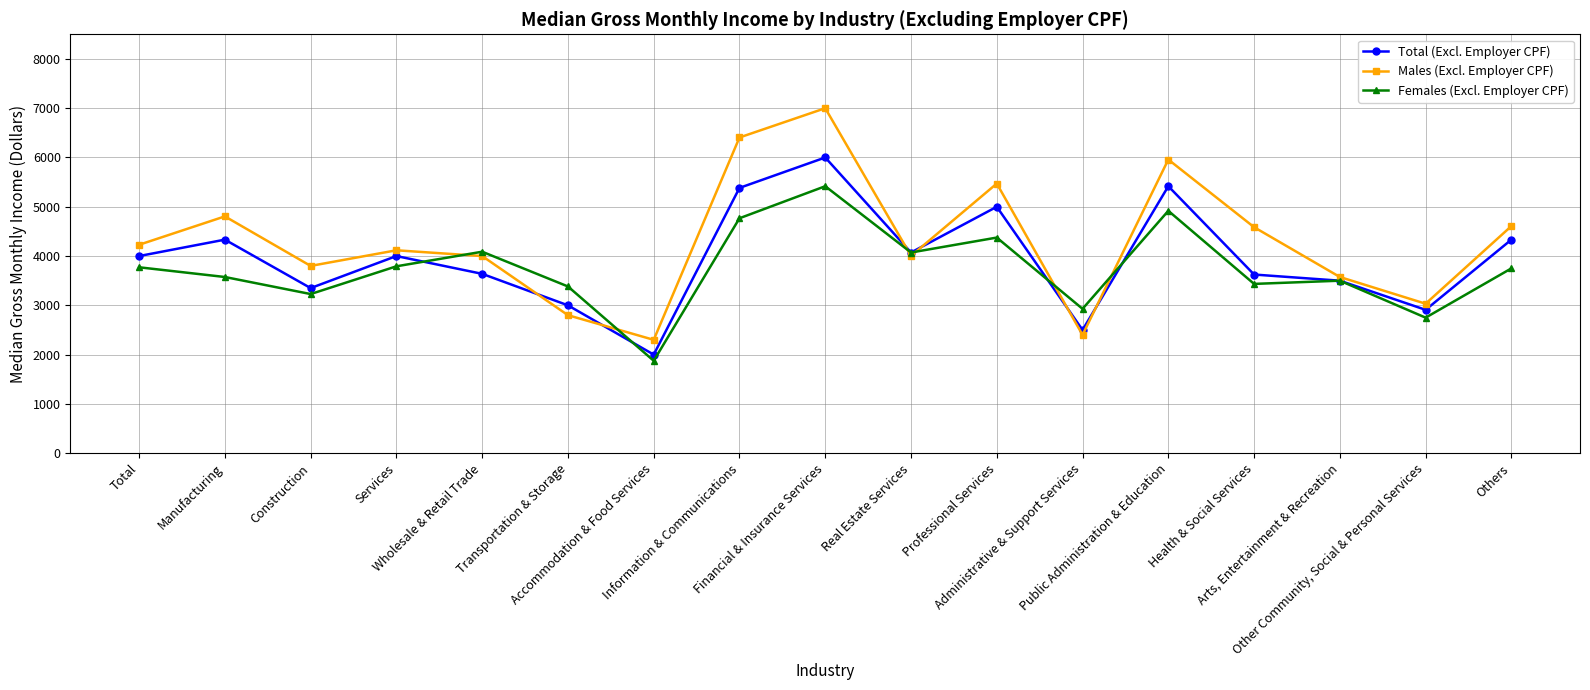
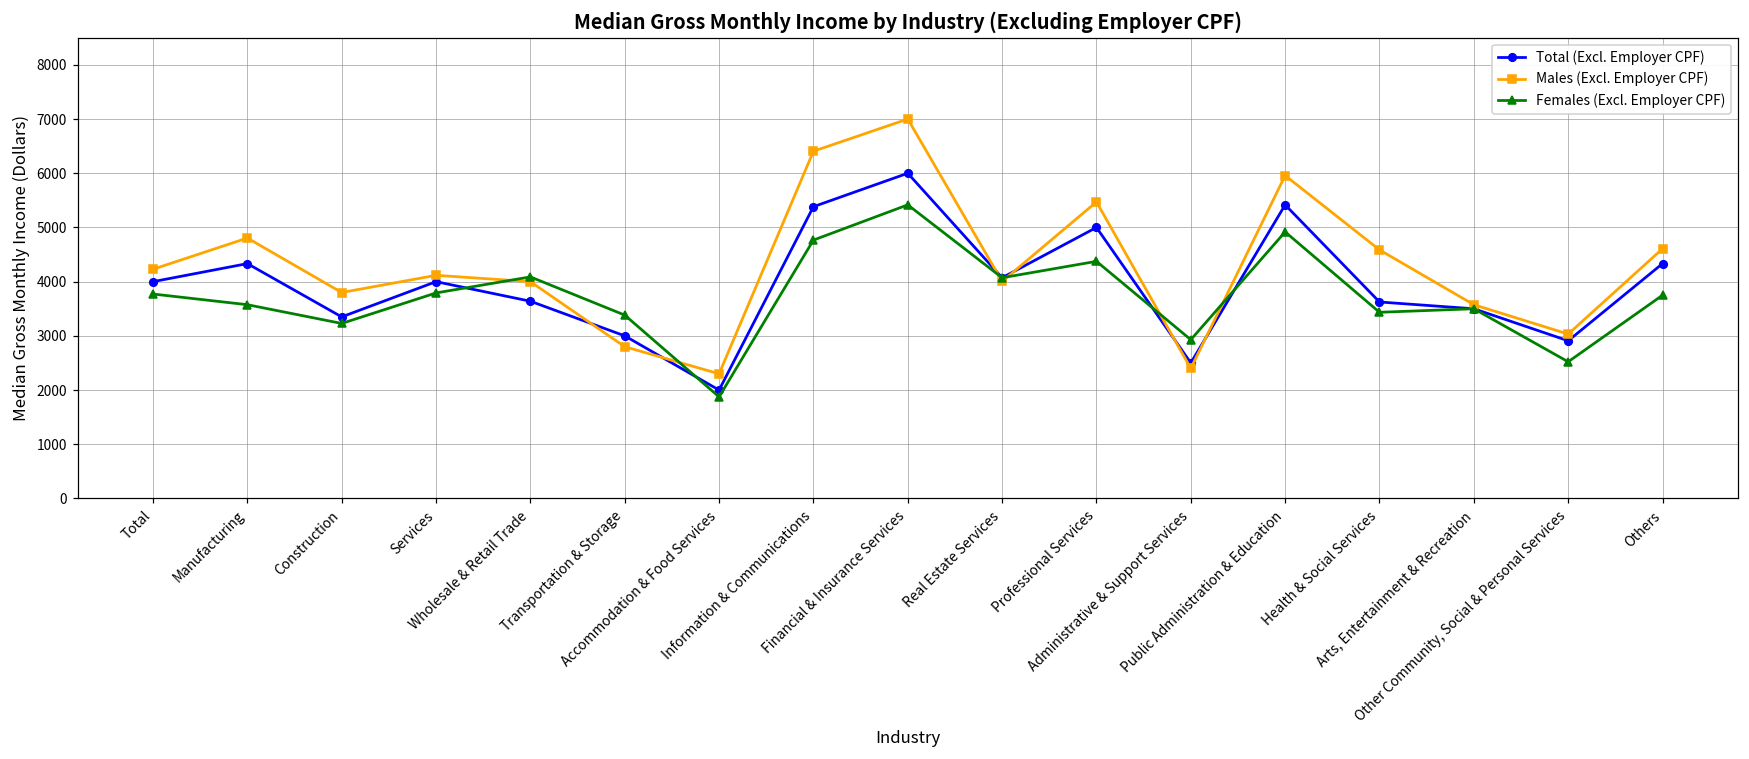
Females (Excl. Employer CPF), Other Community, Social & Personal Services: 2800 -> 2500
